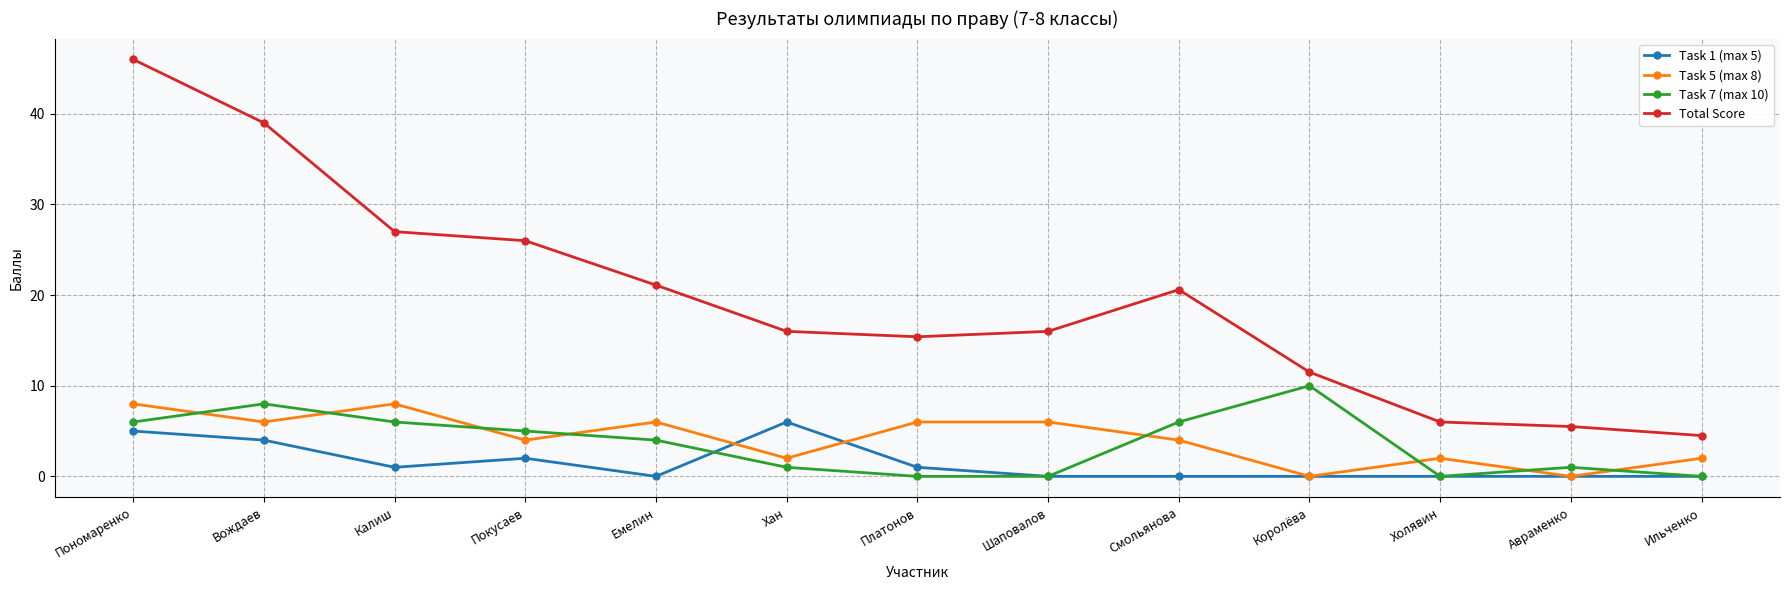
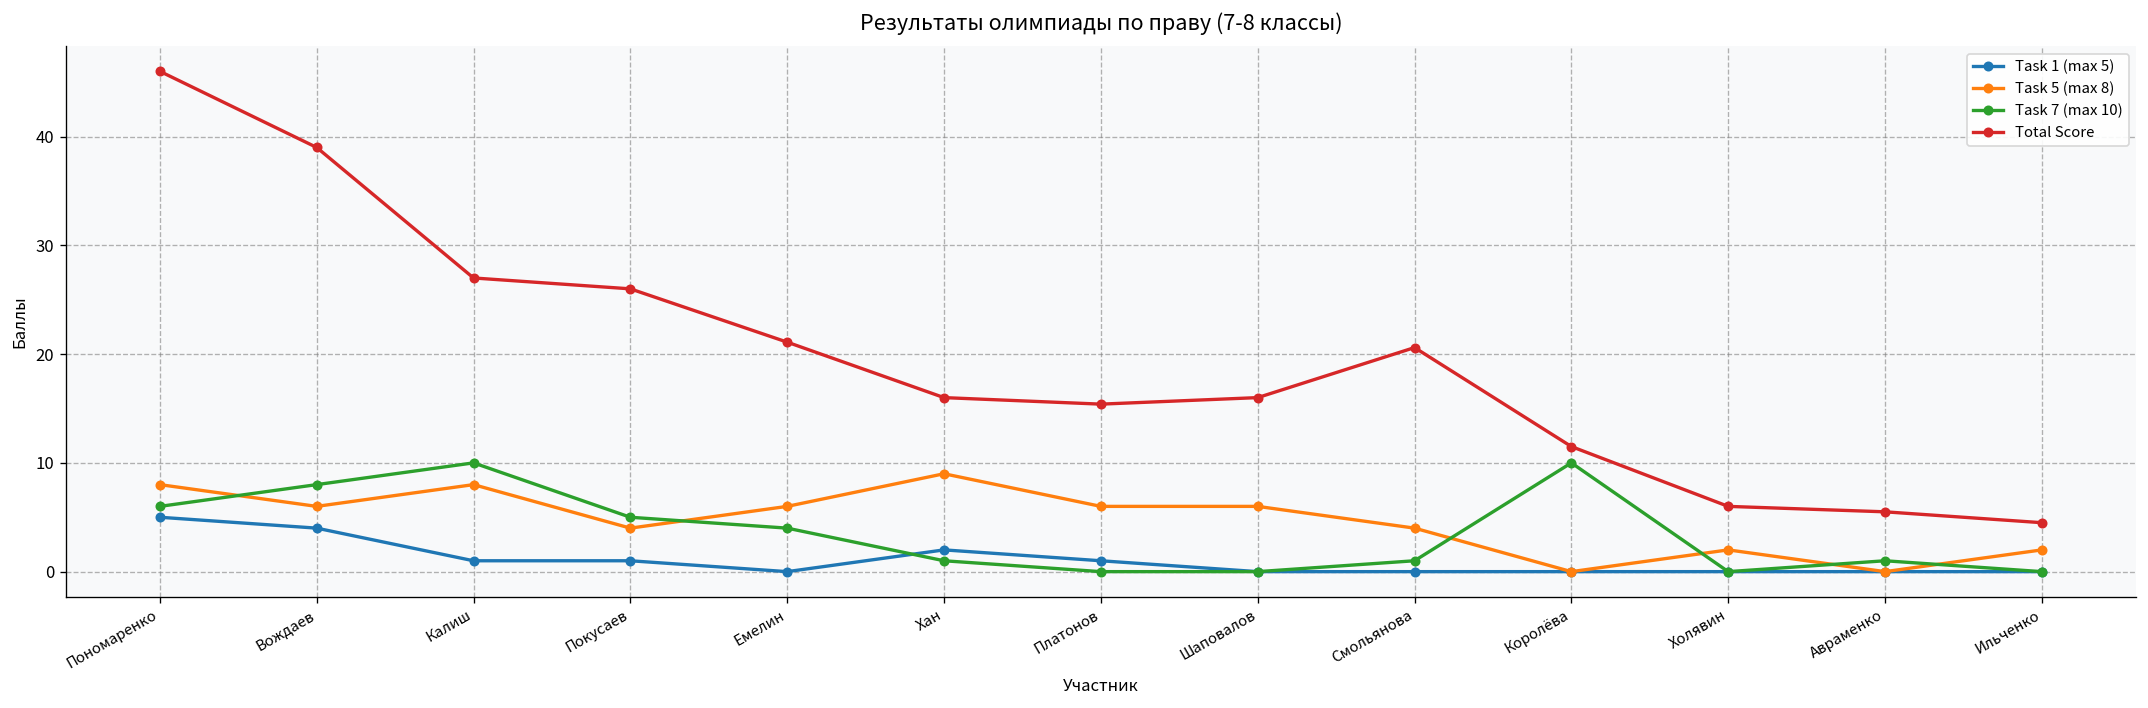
Task 7 (max 10), Калиш: 6 -> 10
Task 1 (max 5), Покусаев: 2 -> 1
Task 1 (max 5), Хан: 6 -> 2
Task 5 (max 8), Хан: 2 -> 9
Task 7 (max 10), Смольянова: 6 -> 1
